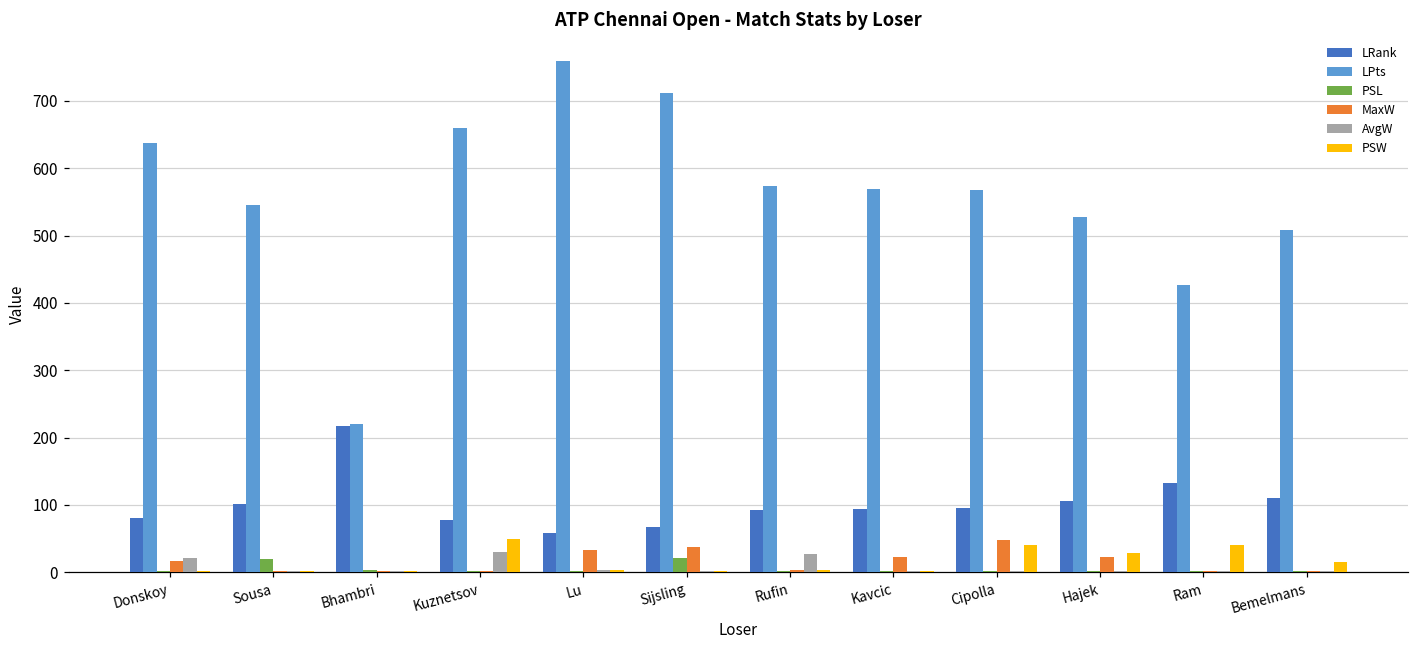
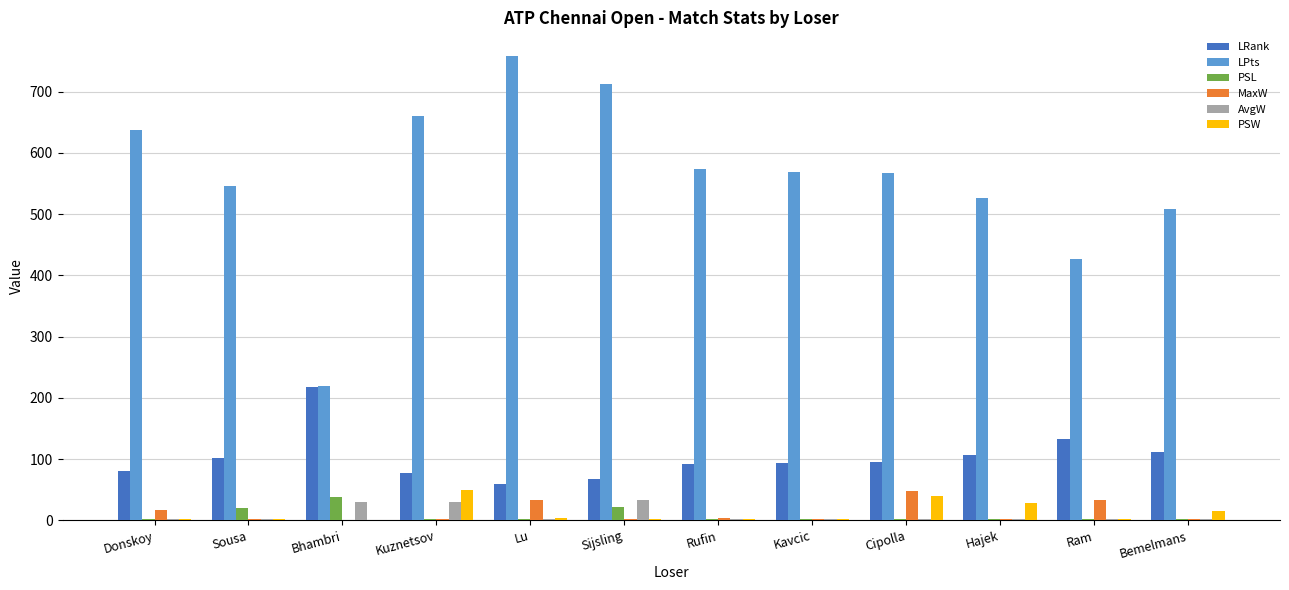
AvgW, Donskoy: 20 -> 0
PSL, Bhambri: 0 -> 40
AvgW, Bhambri: 0 -> 30
MaxW, Sijsling: 40 -> 0
AvgW, Sijsling: 0 -> 30
AvgW, Rufin: 30 -> 0
MaxW, Kavcic: 20 -> 0
MaxW, Hajek: 20 -> 0
MaxW, Ram: 0 -> 30
PSW, Ram: 40 -> 0
